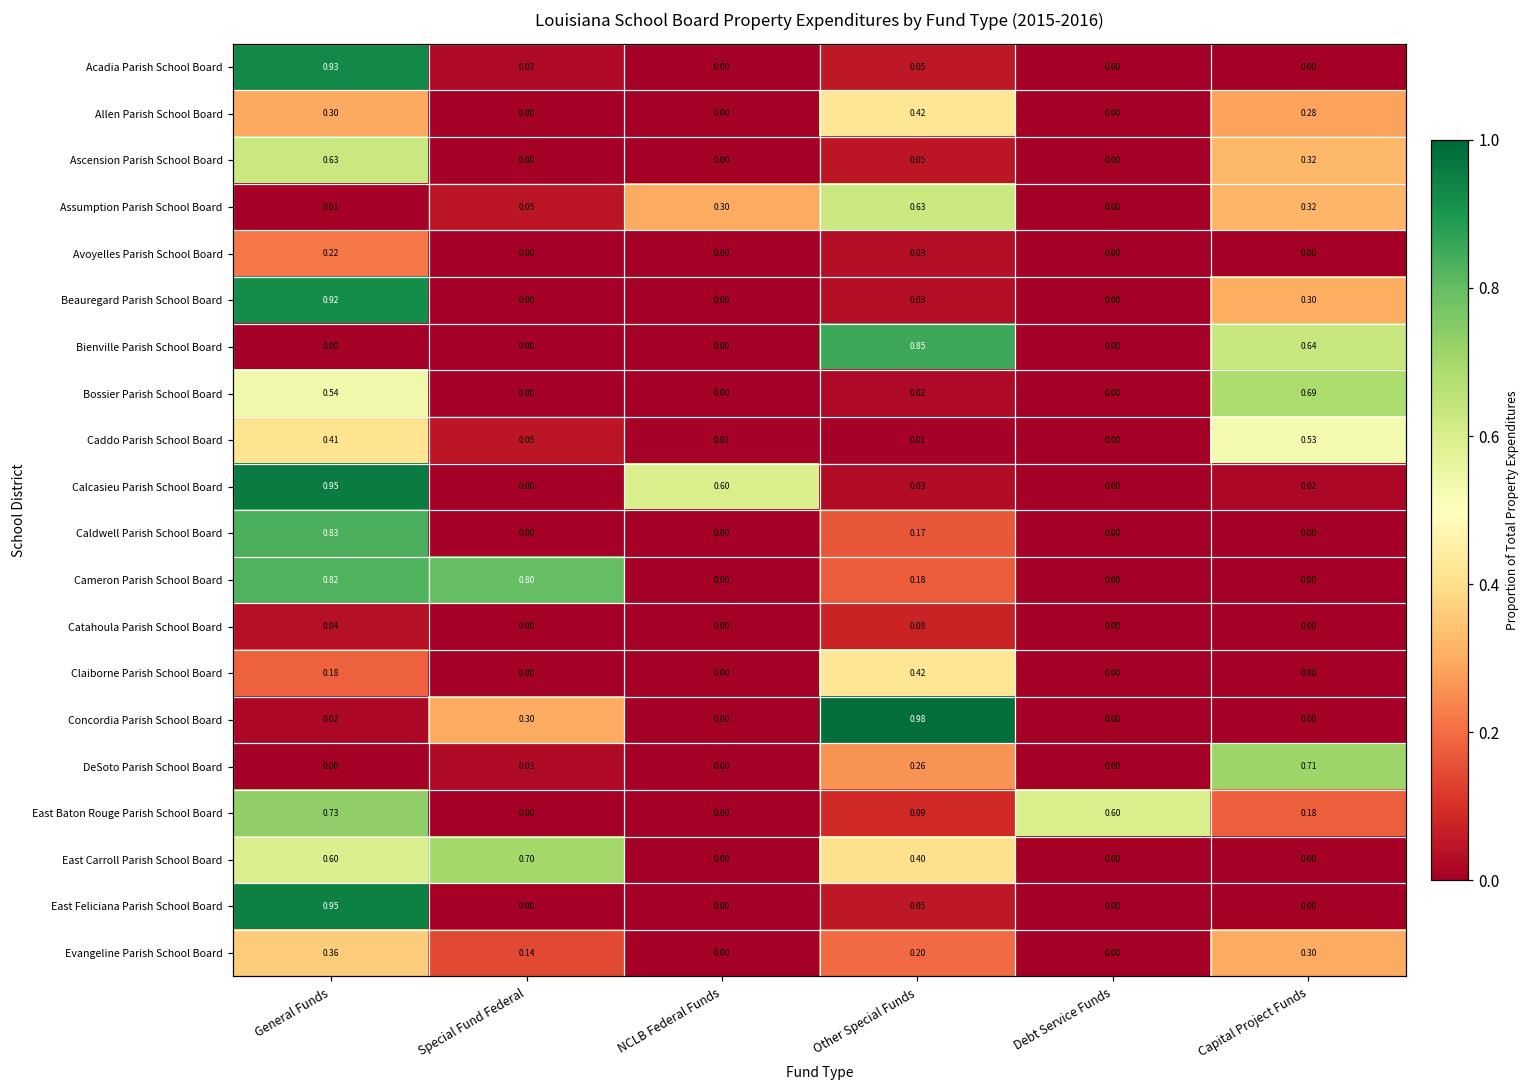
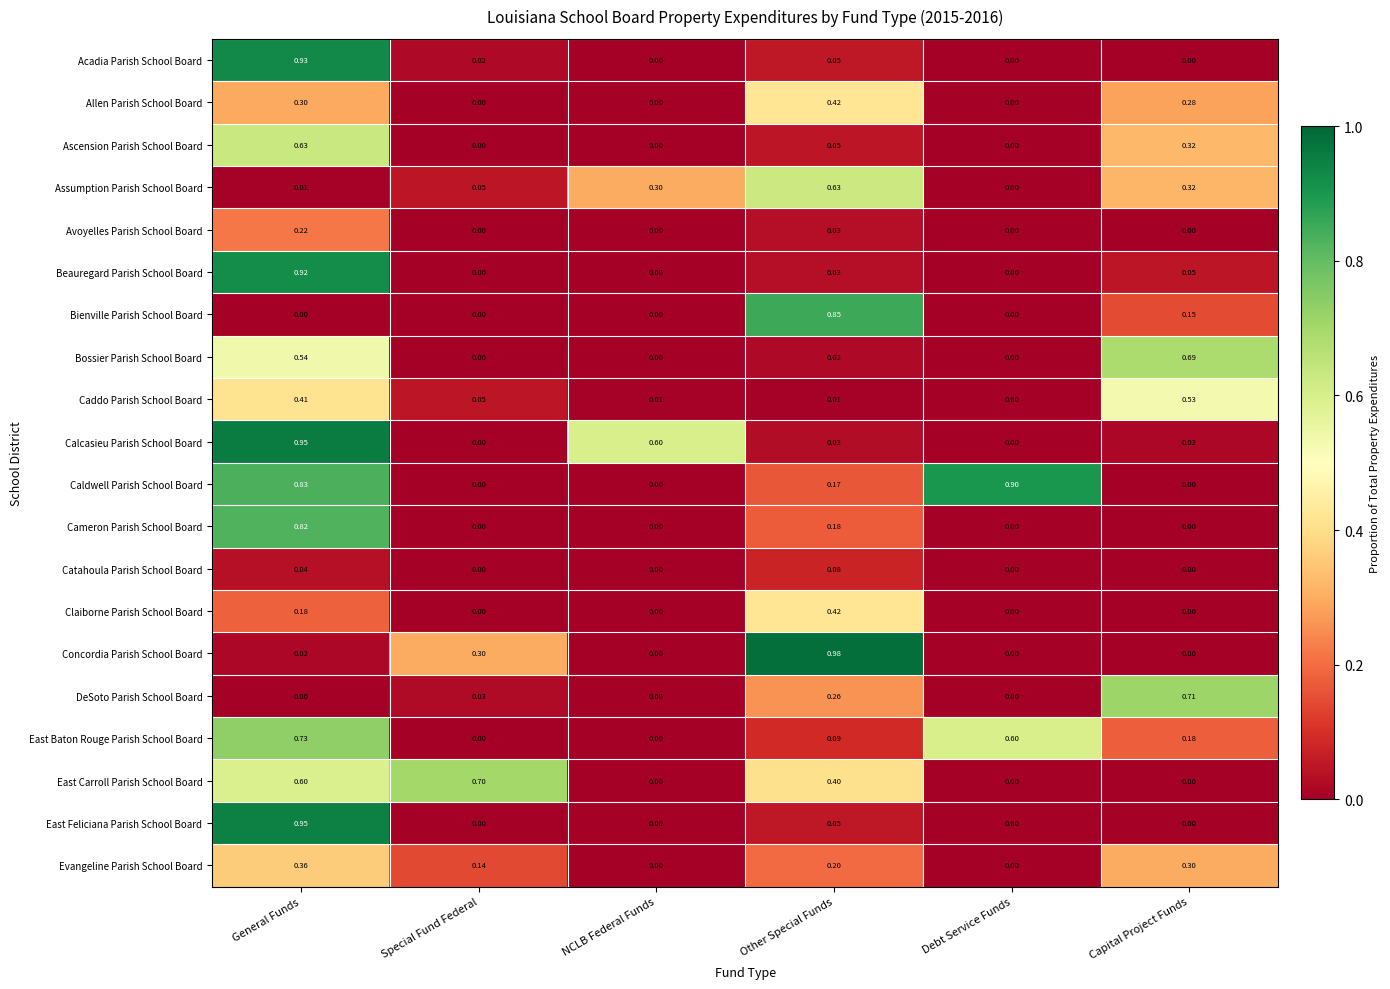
Beauregard Parish School Board, Capital Project Funds: 0.30 -> 0.05
Bienville Parish School Board, Capital Project Funds: 0.64 -> 0.15
Caldwell Parish School Board, Debt Service Funds: 0.00 -> 0.90
Cameron Parish School Board, Special Fund Federal: 0.80 -> 0.00
